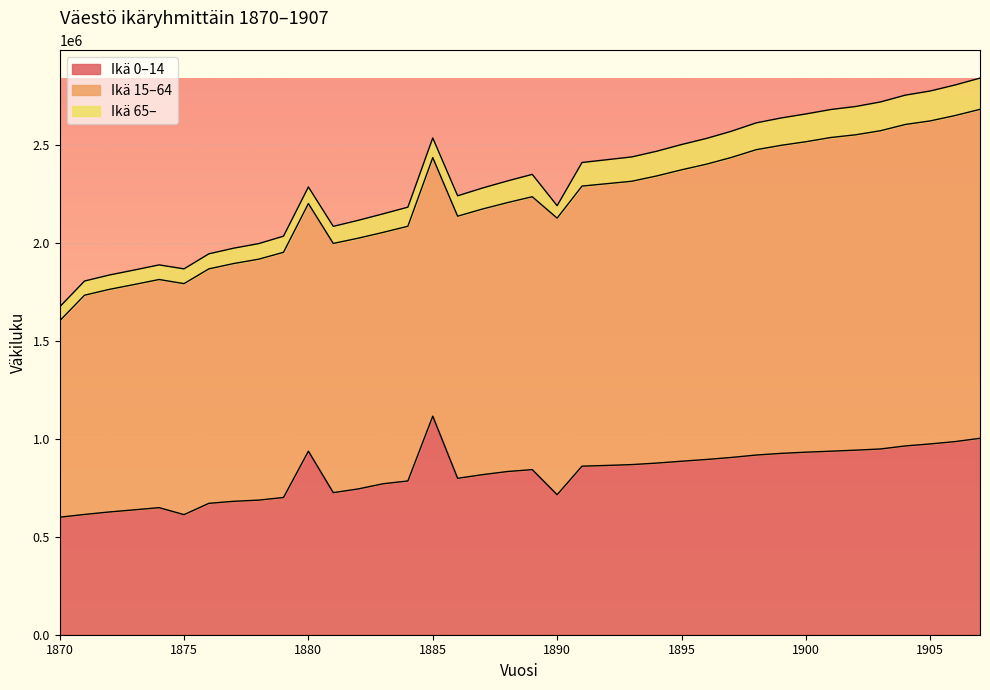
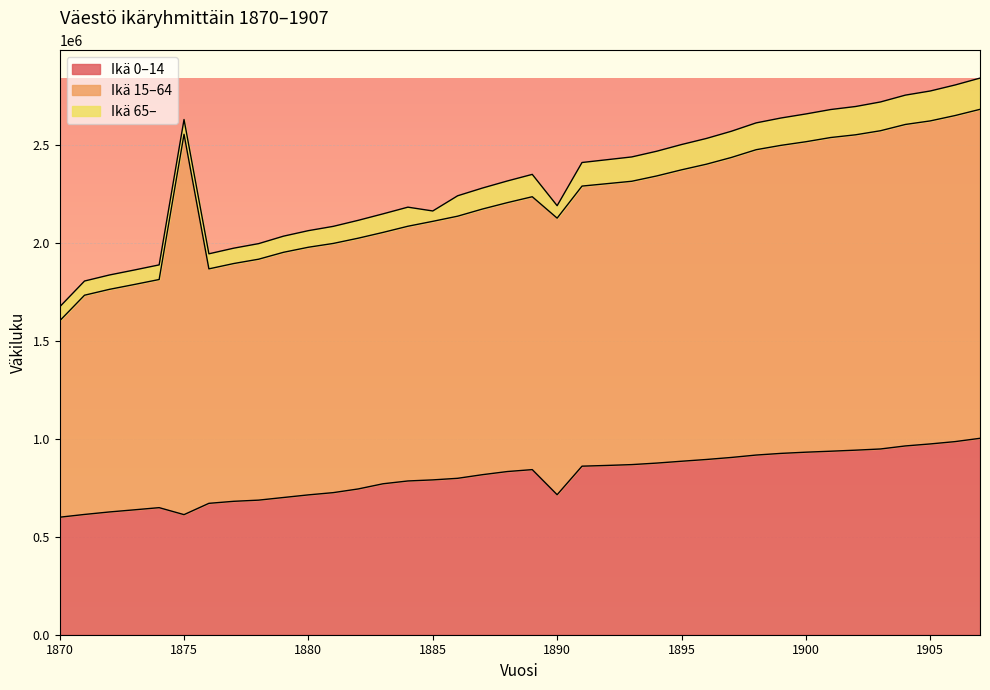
Ikä 15–64, 1875: 1180000 -> 1940000
Ikä 0–14, 1880: 940000 -> 710000
Ikä 0–14, 1885: 1110000 -> 790000
Ikä 65–, 1885: 100000 -> 50000
